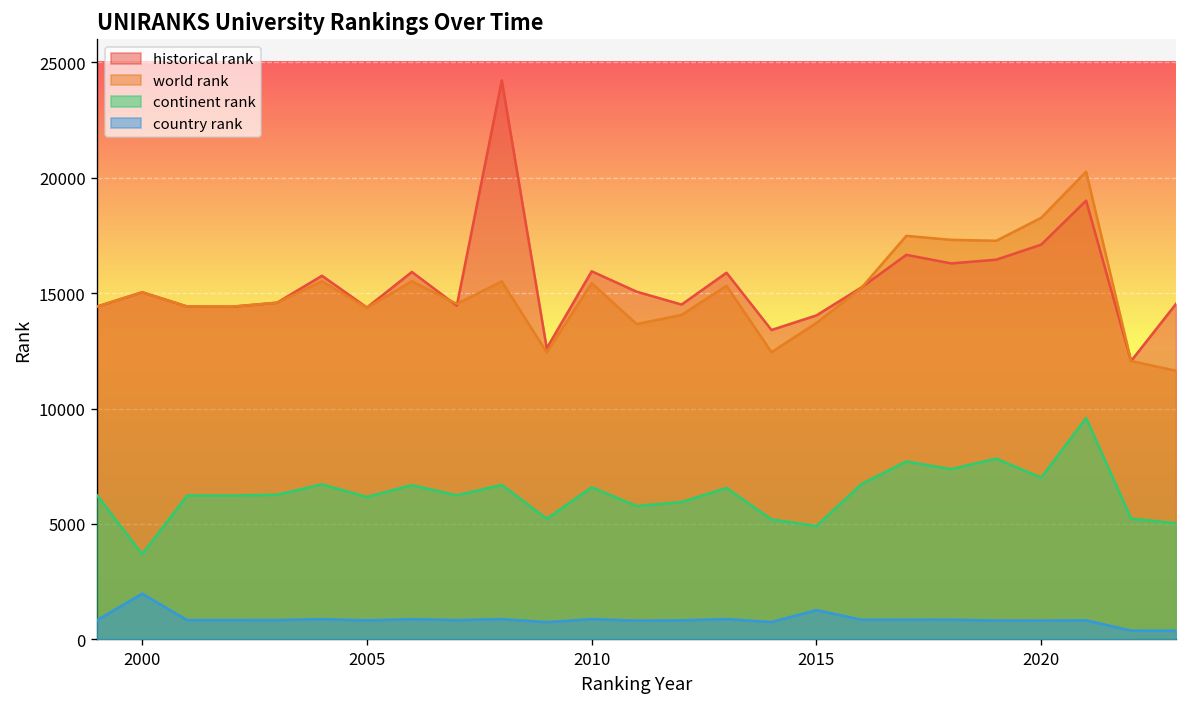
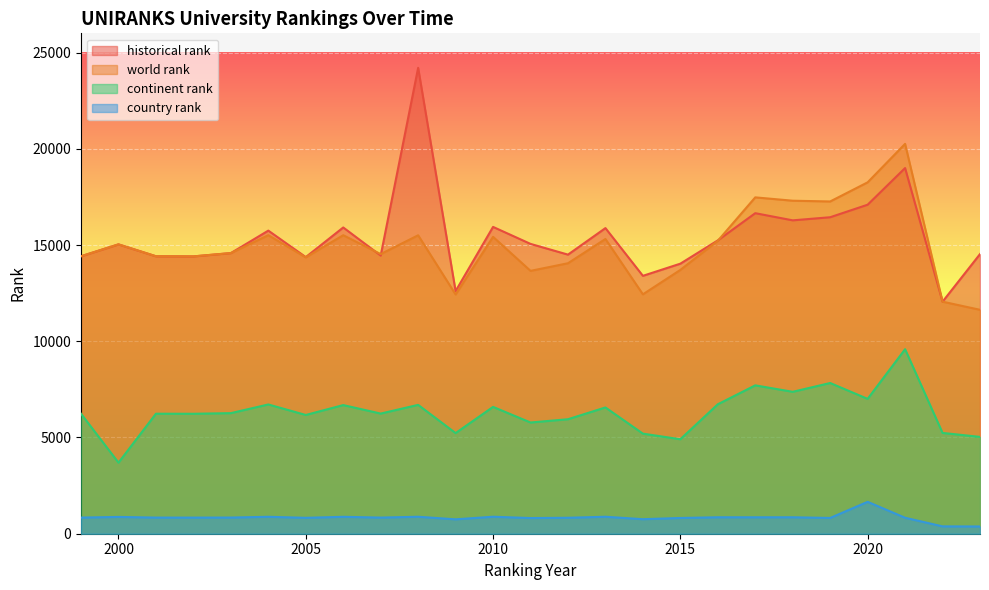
country rank, 2000: 2000 -> 900
country rank, 2015: 1300 -> 800
country rank, 2020: 800 -> 1700
